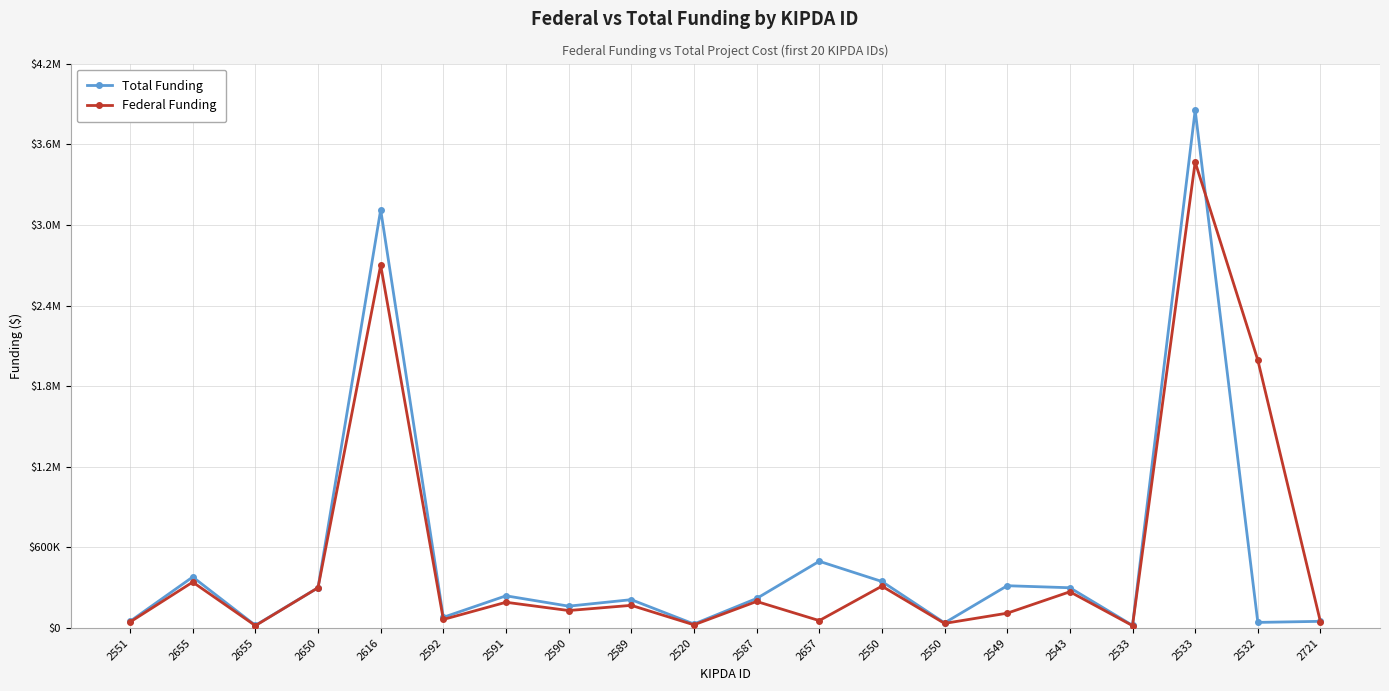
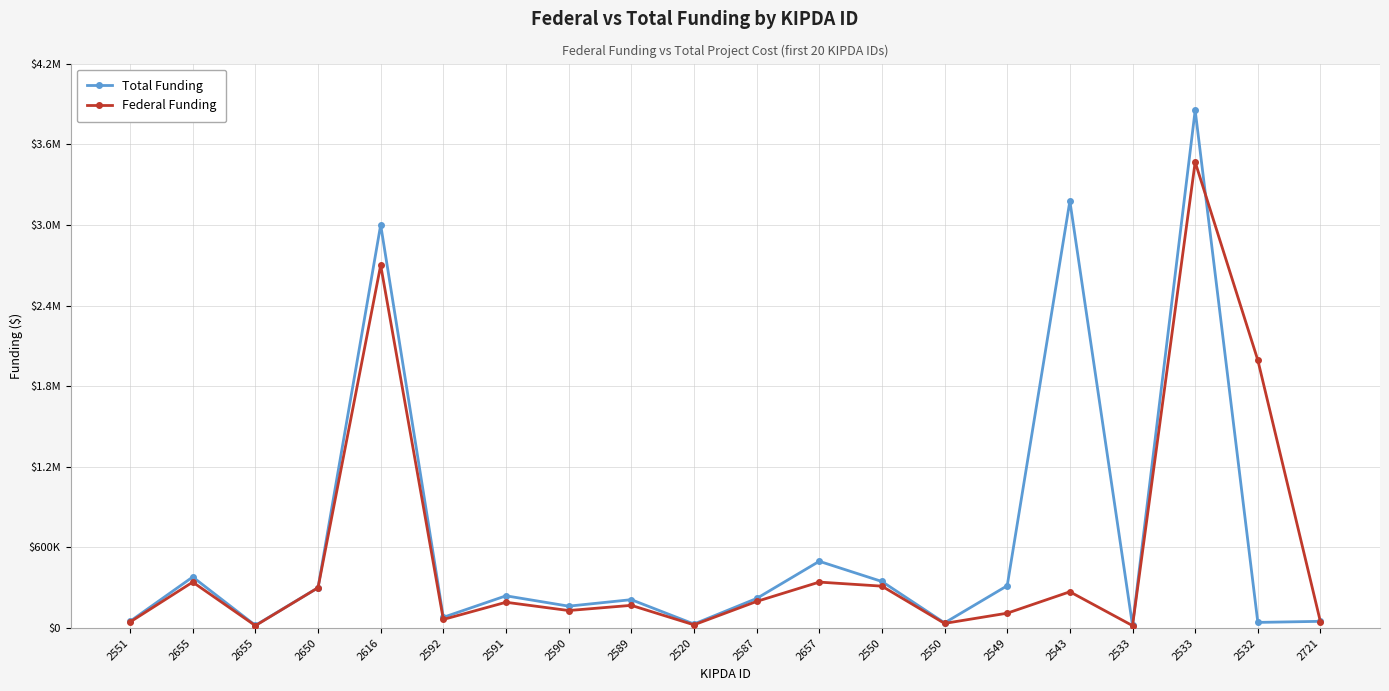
Total Funding, 2616: $3110000 -> $3000000
Federal Funding, 2657: $60000 -> $340000
Total Funding, 2543: $300000 -> $3180000
